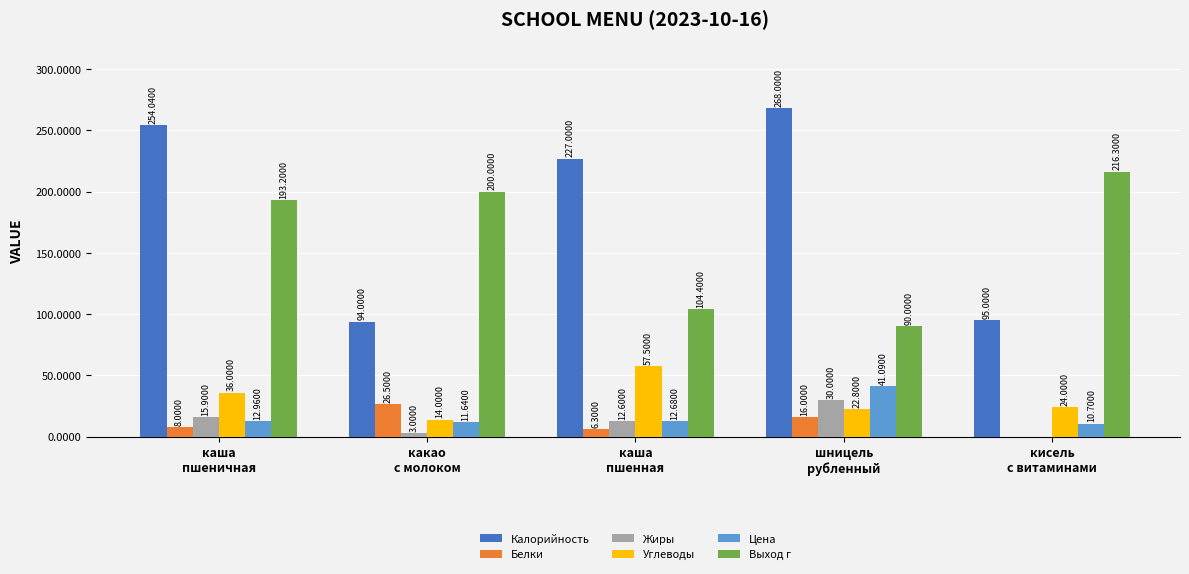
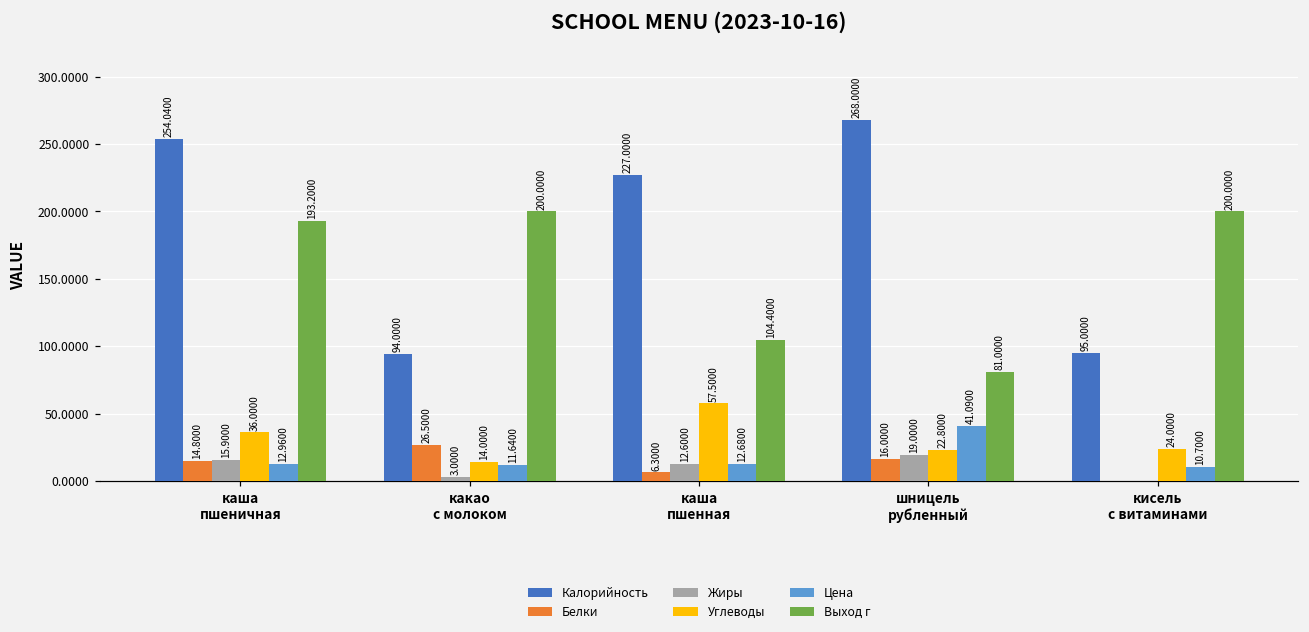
Белки, каша пшеничная: 8.0000 -> 14.8000
Жиры, шницель рубленный: 30.0000 -> 19.0000
Выход г, шницель рубленный: 90.0000 -> 81.0000
Выход г, кисель с витаминами: 216.3000 -> 200.0000
